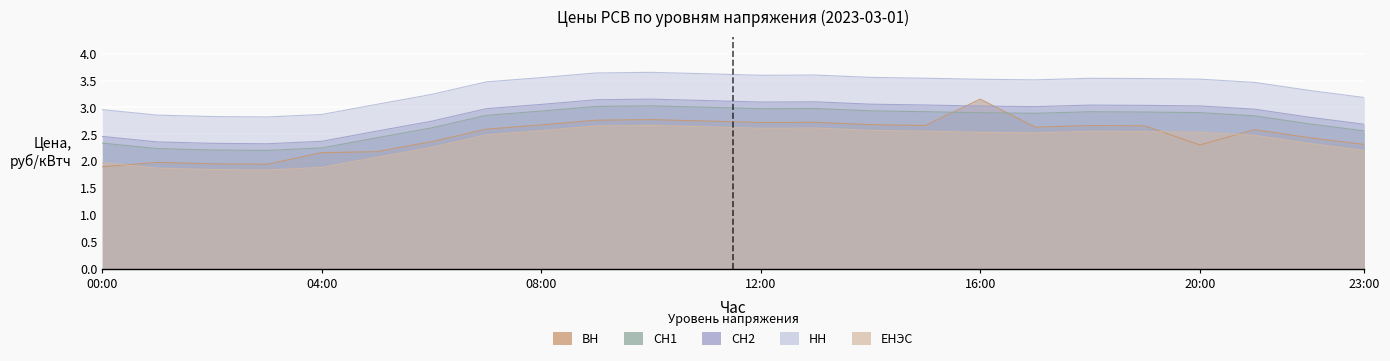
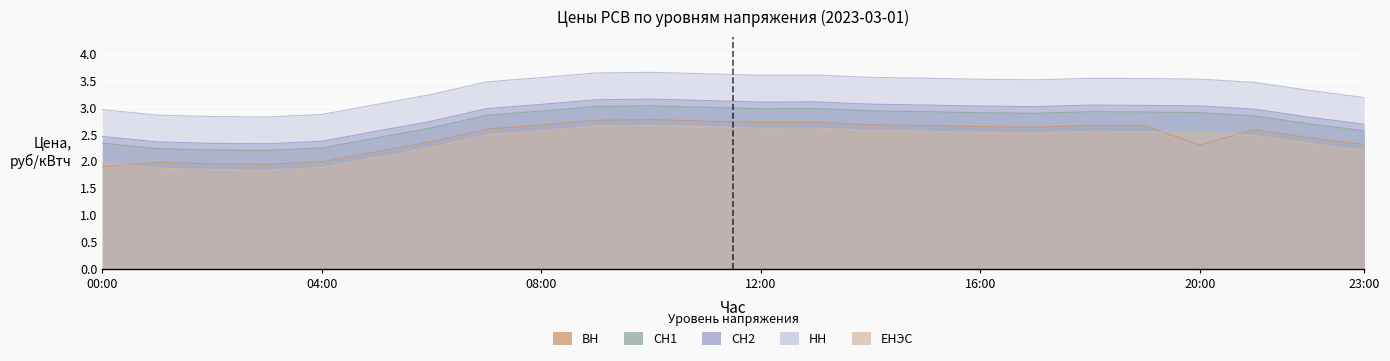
ВН, 04:00: 2.2 -> 2.0
ВН, 16:00: 3.2 -> 2.6
